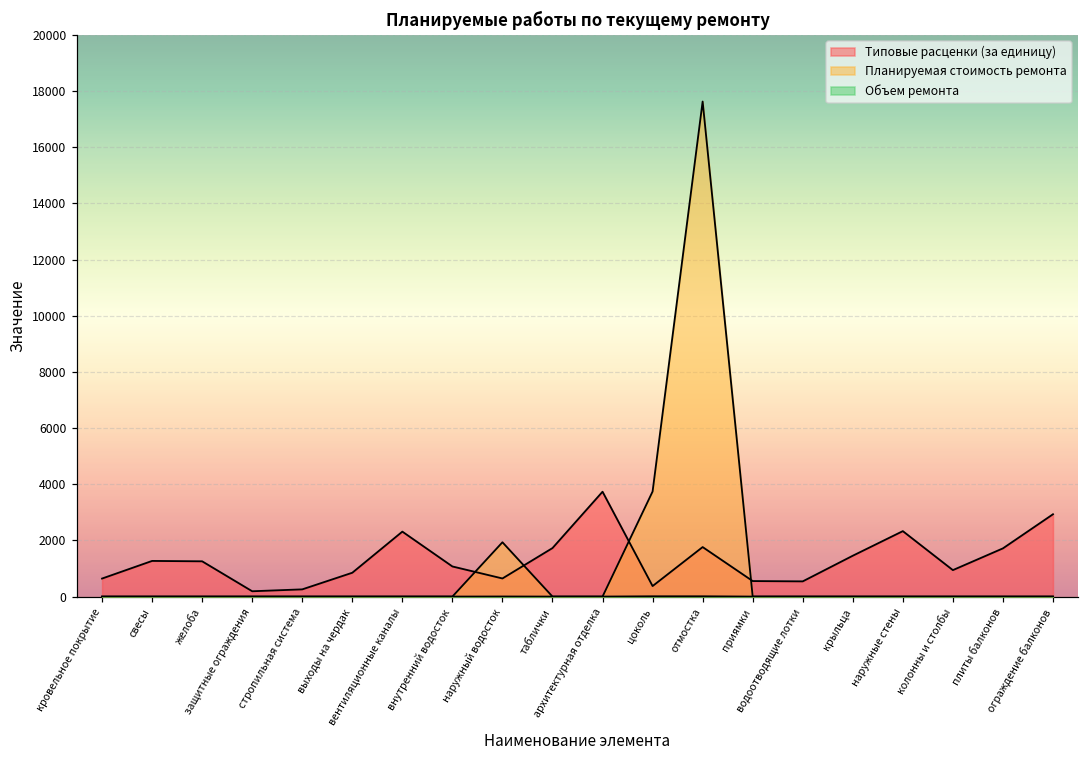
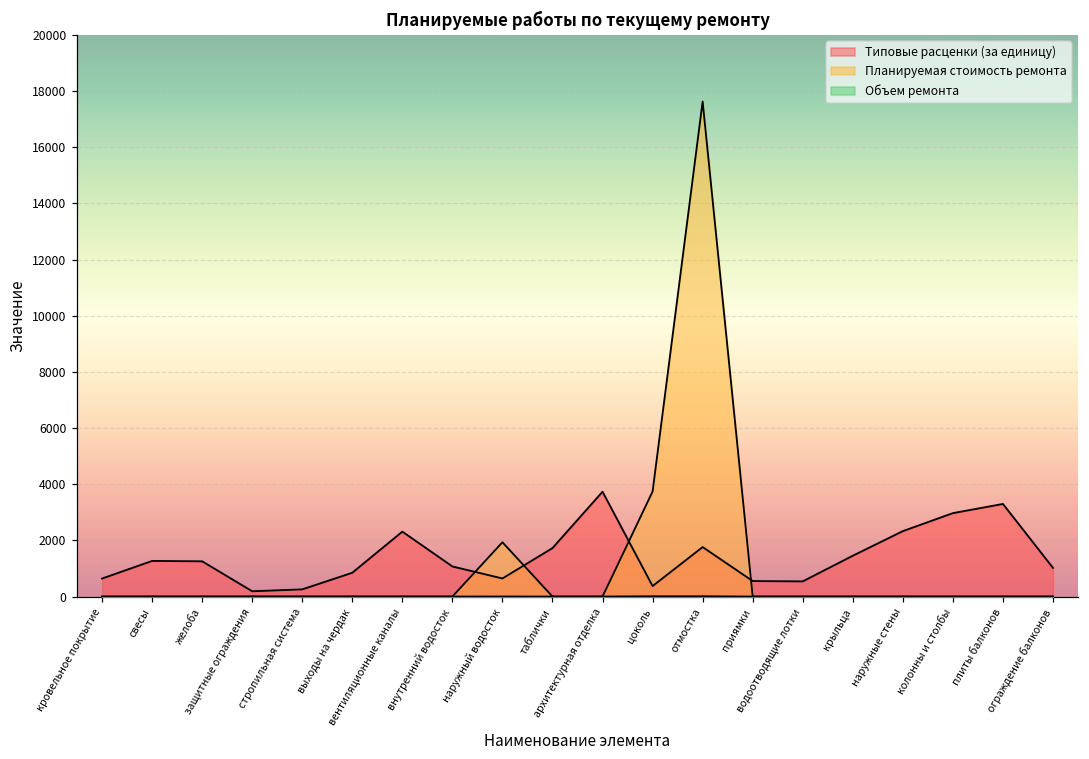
Типовые расценки (за единицу), колонны и столбы: 900 -> 3000
Типовые расценки (за единицу), плиты балконов: 1700 -> 3300
Типовые расценки (за единицу), ограждение балконов: 2900 -> 1000
